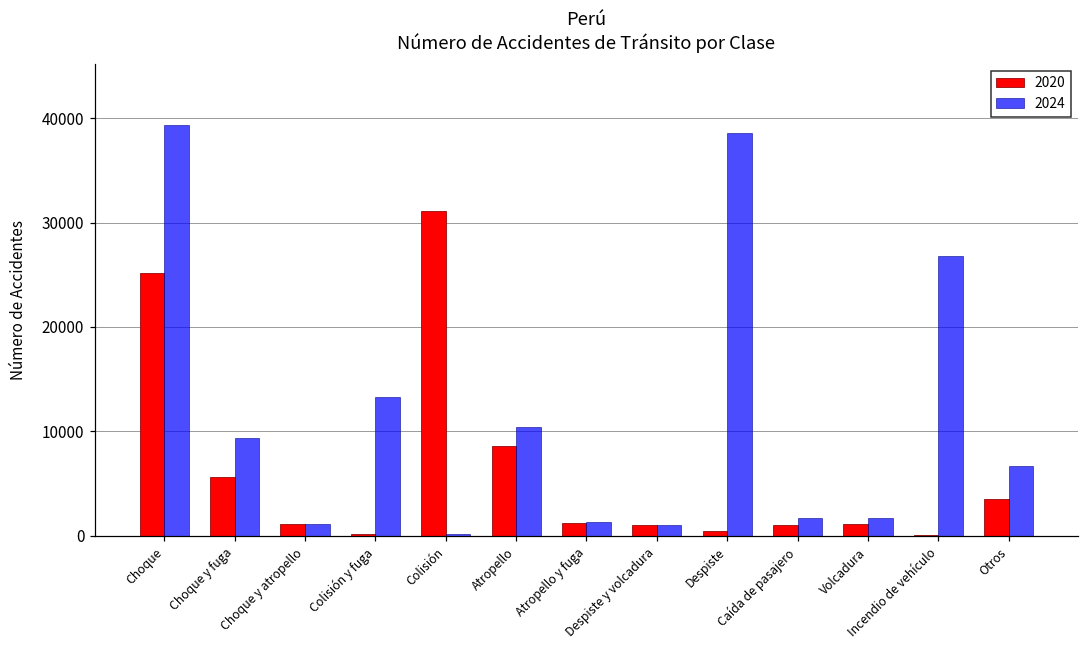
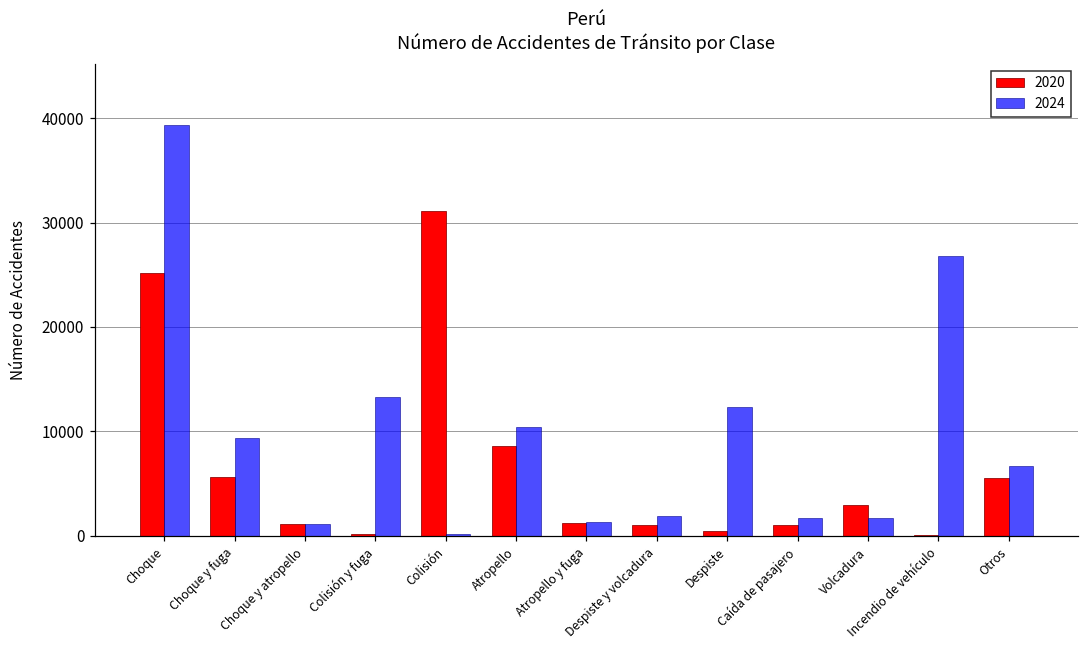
2024, Despiste y volcadura: 1000 -> 2000
2024, Despiste: 39000 -> 12000
2020, Volcadura: 1000 -> 3000
2020, Otros: 4000 -> 6000
